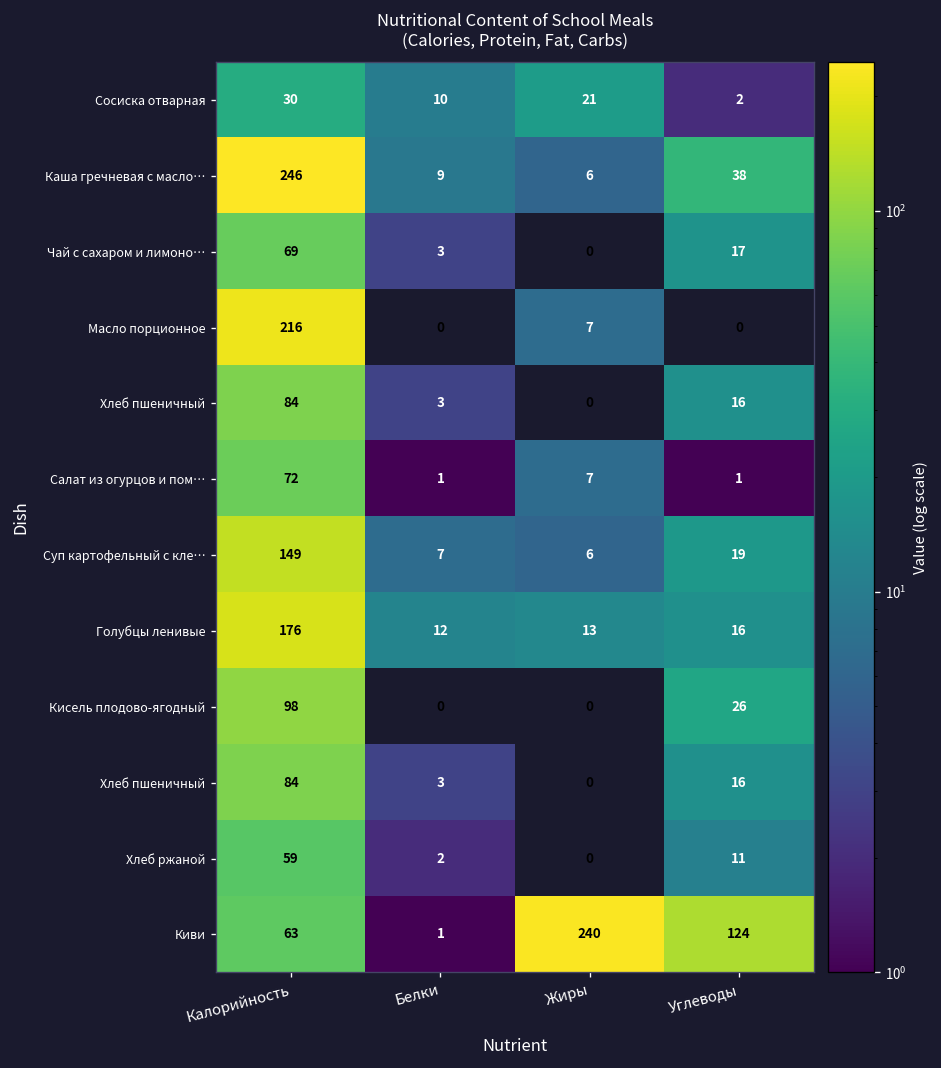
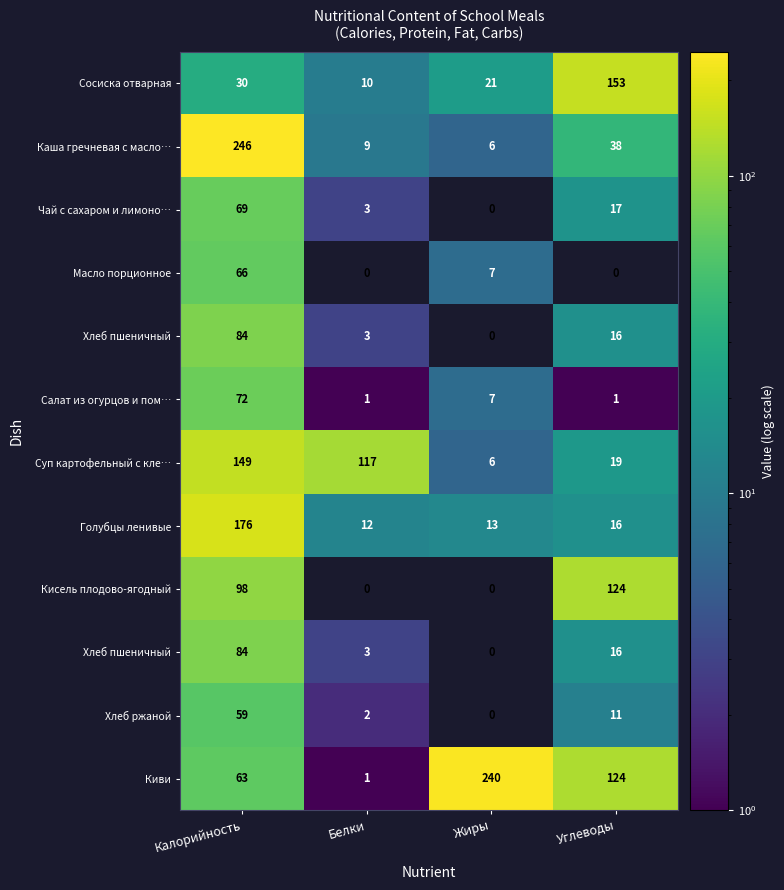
Сосиска отварная, Углеводы: 2 -> 153
Масло порционное, Калорийность: 216 -> 66
Суп картофельный с кле…, Белки: 7 -> 117
Кисель плодово-ягодный, Углеводы: 26 -> 124
